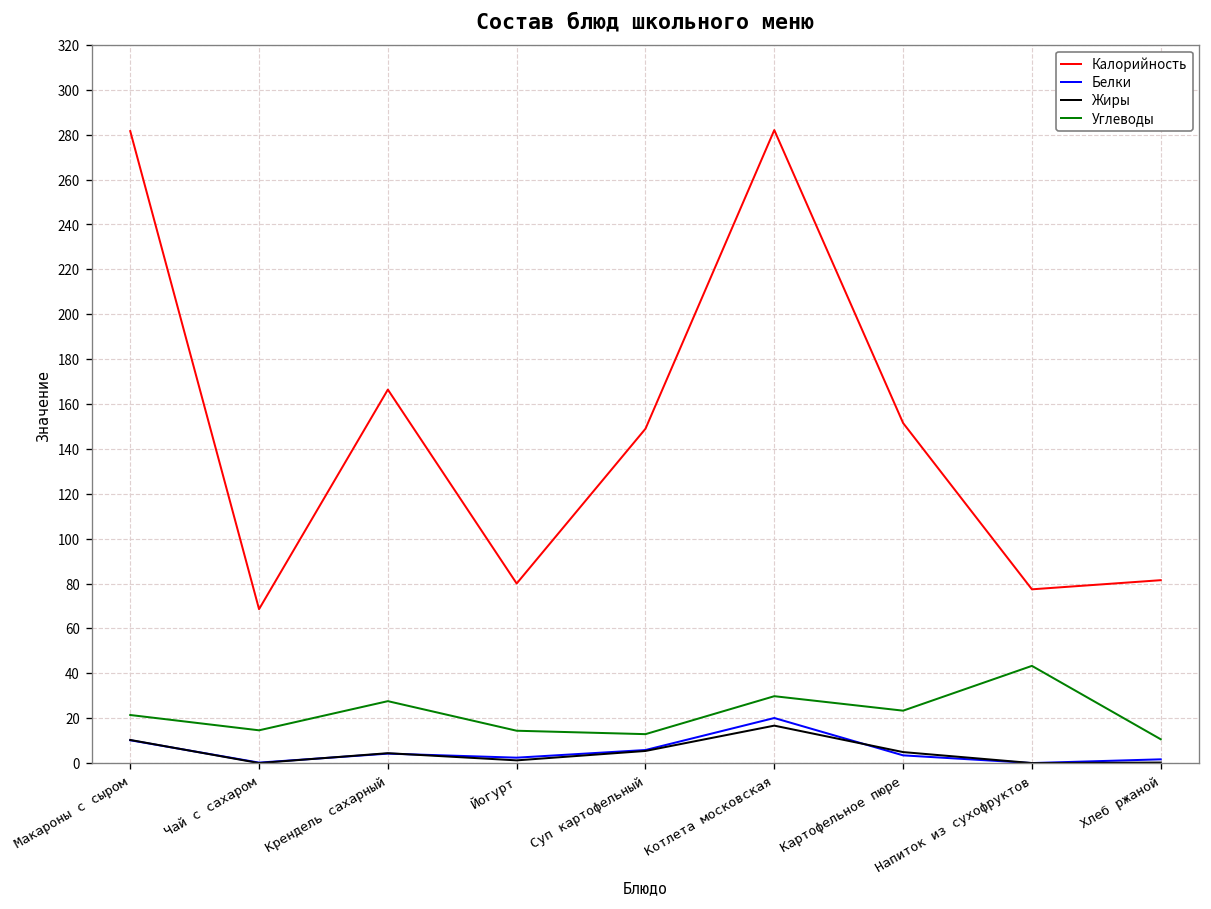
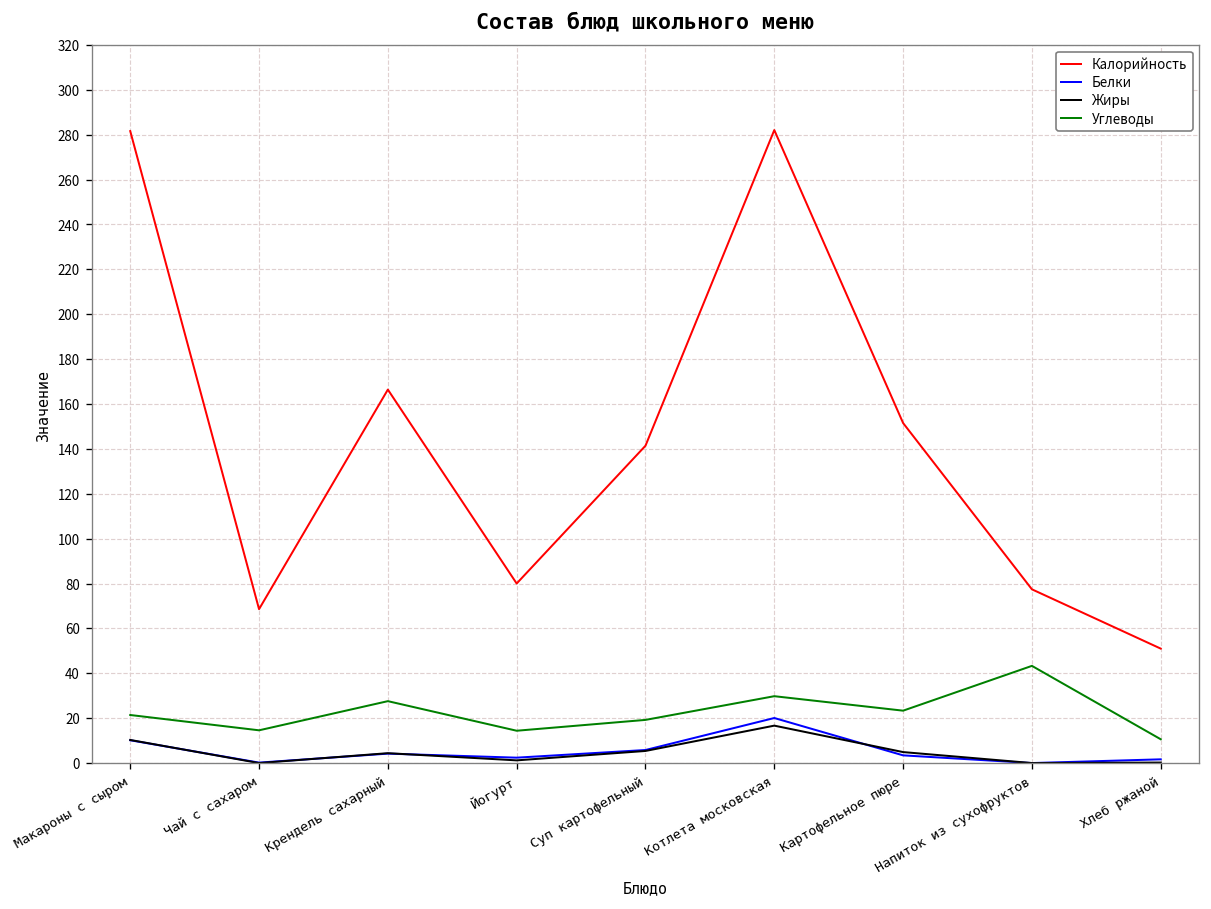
Калорийность, Суп картофельный: 149 -> 141
Углеводы, Суп картофельный: 13 -> 19
Калорийность, Хлеб ржаной: 81 -> 51
